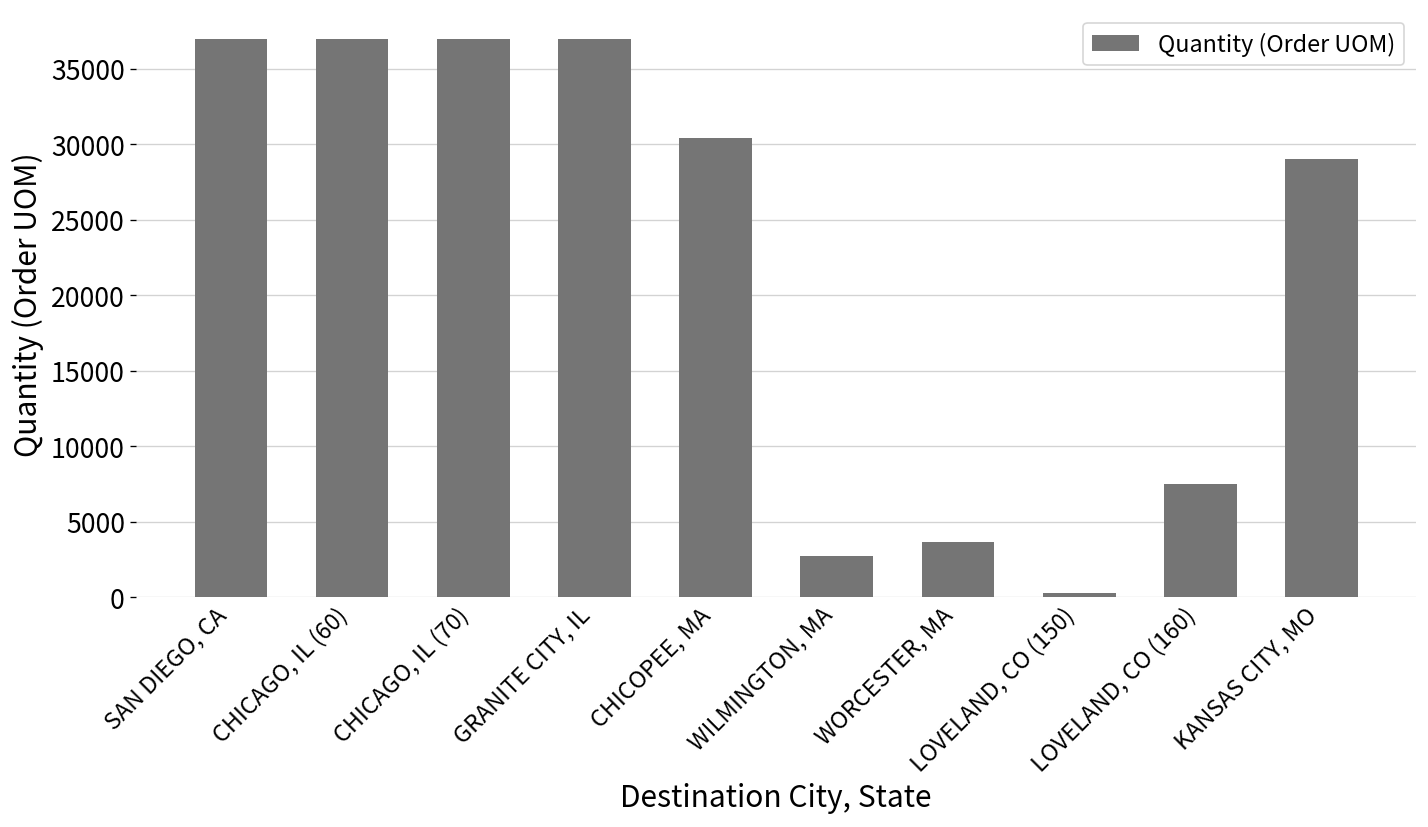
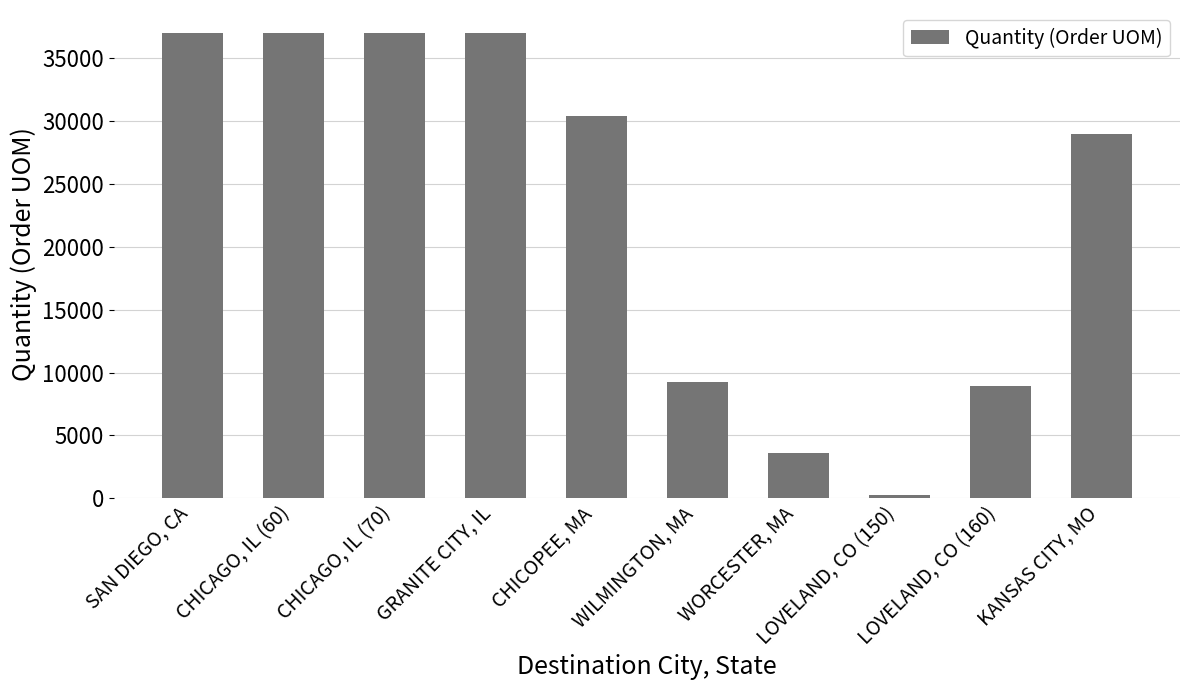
WILMINGTON, MA: 2700 -> 9200
LOVELAND, CO (160): 7500 -> 8900
